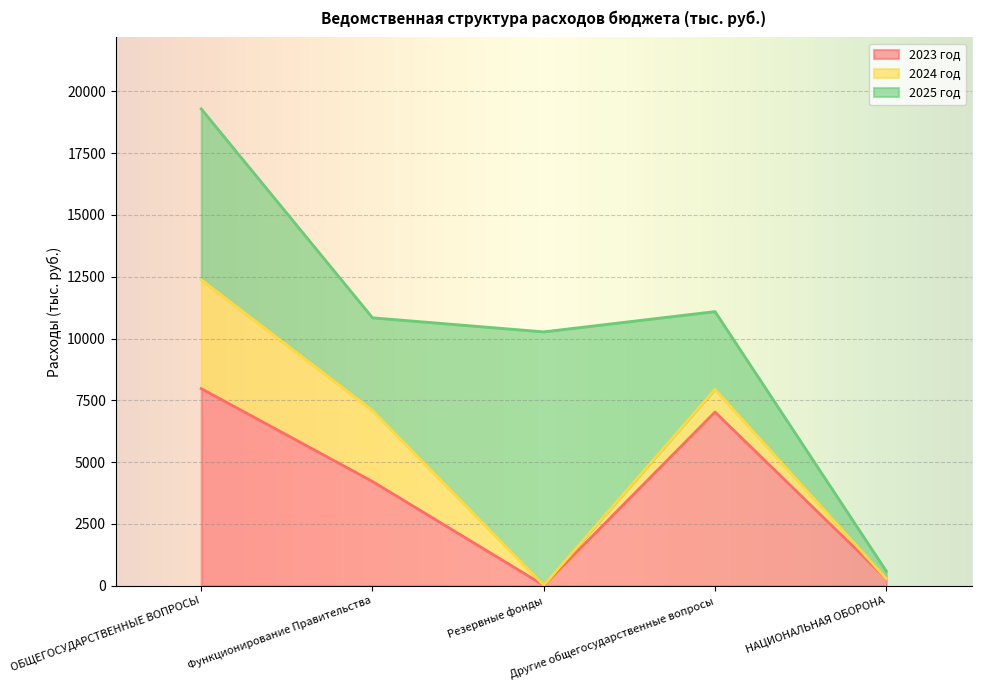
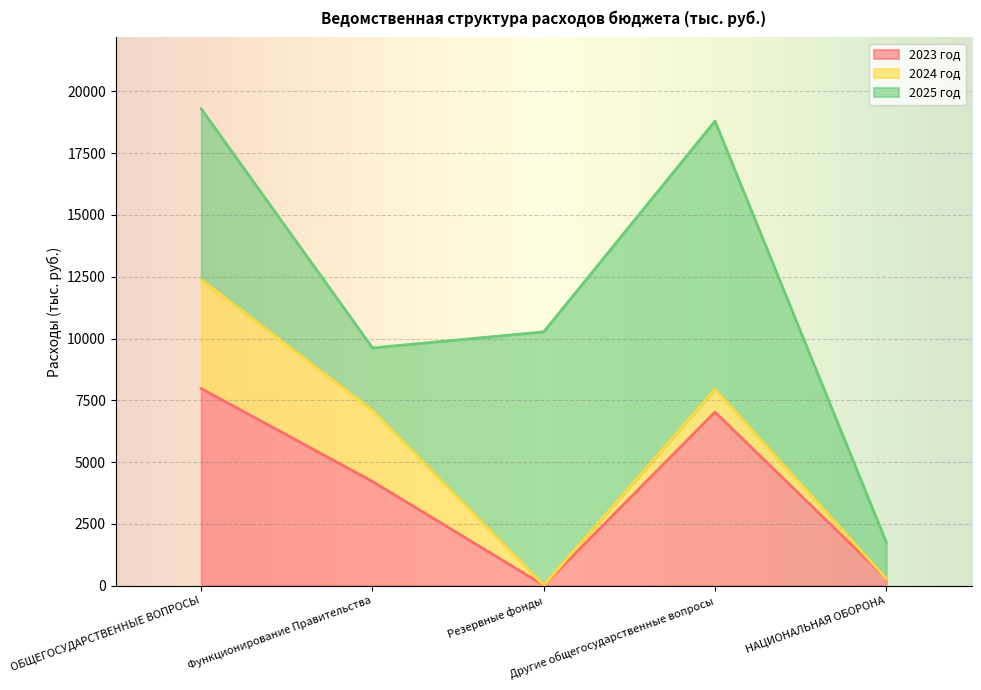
2025 год, Функционирование Правительства: 3700 -> 2500
2025 год, Другие общегосударственные вопросы: 3100 -> 10800
2025 год, НАЦИОНАЛЬНАЯ ОБОРОНА: 300 -> 1500
